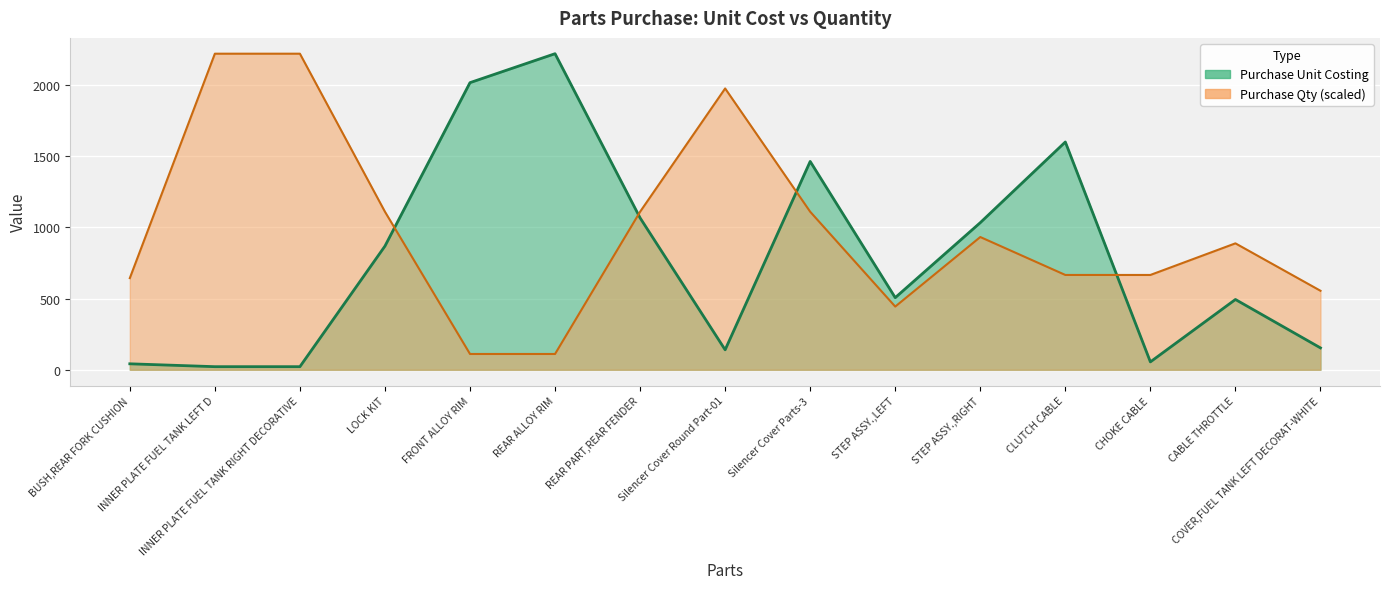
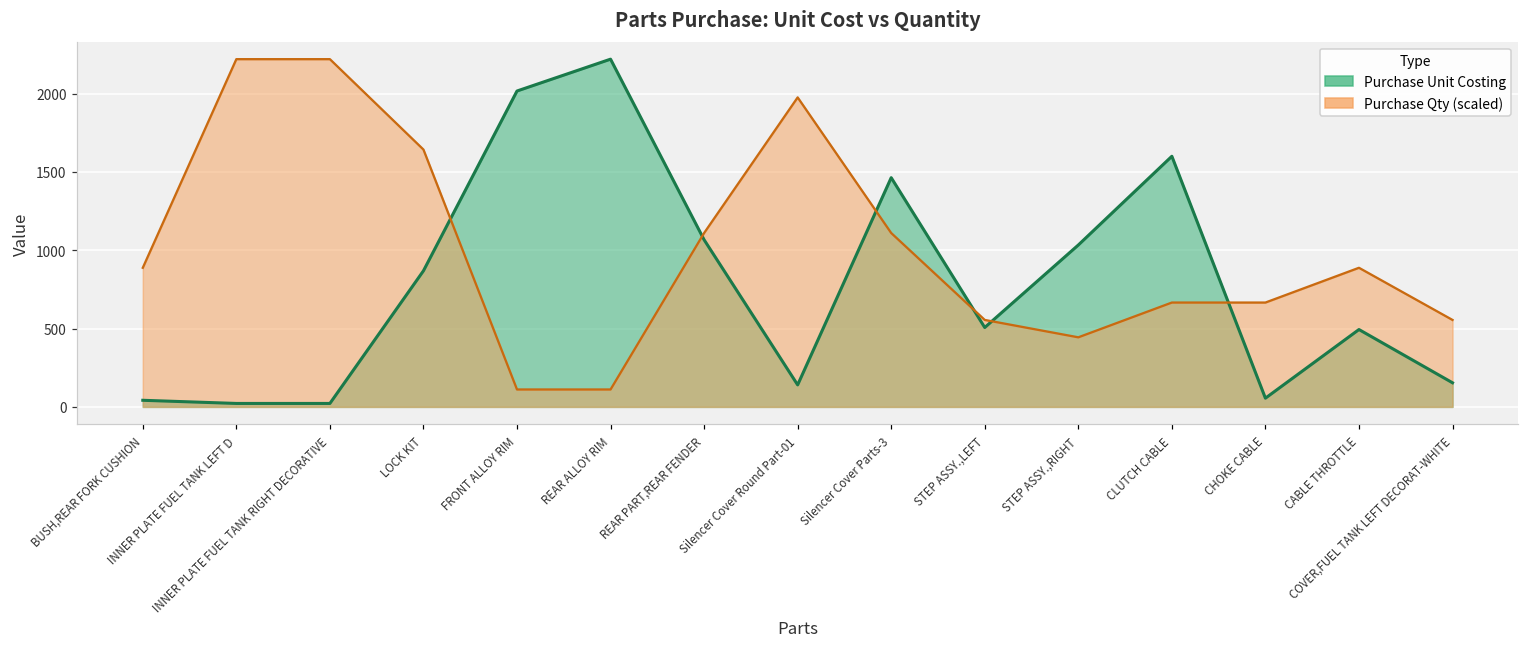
Purchase Qty (scaled), BUSH,REAR FORK CUSHION: 640 -> 890
Purchase Qty (scaled), LOCK KIT: 1110 -> 1640
Purchase Qty (scaled), STEP ASSY.,LEFT: 440 -> 550
Purchase Qty (scaled), STEP ASSY.,RIGHT: 930 -> 440
